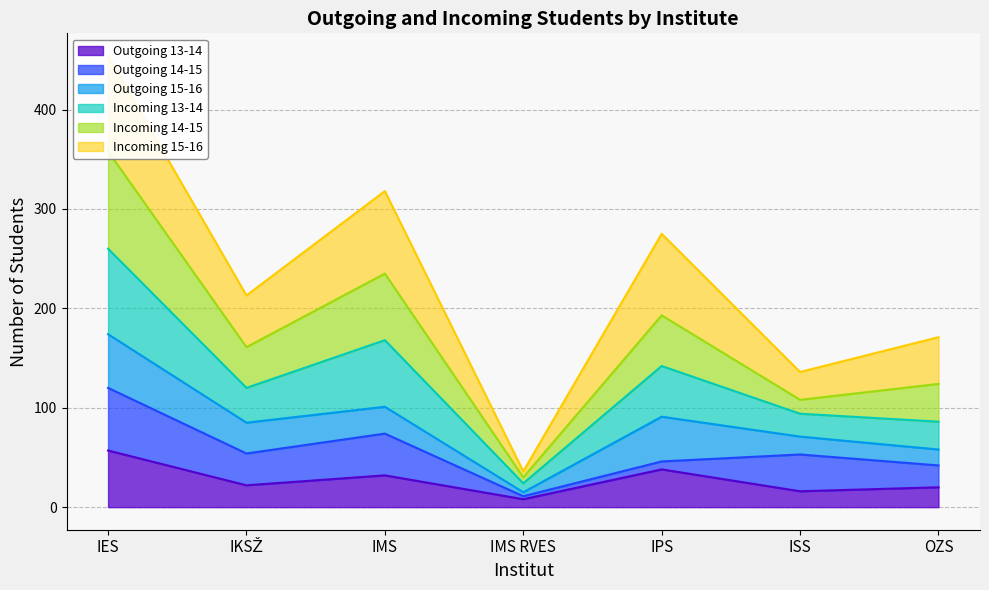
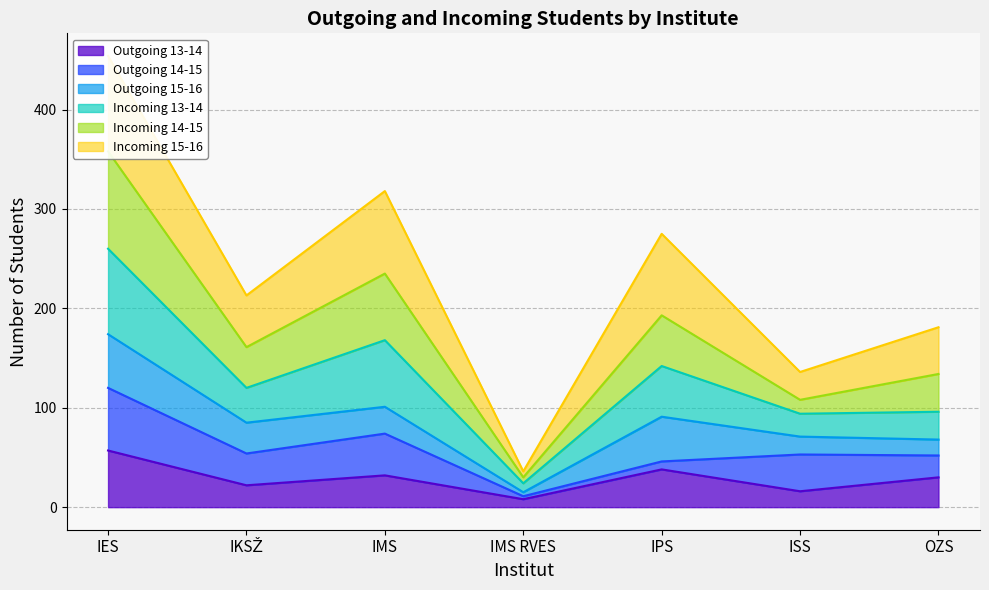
Outgoing 13-14, OZS: 20 -> 30
